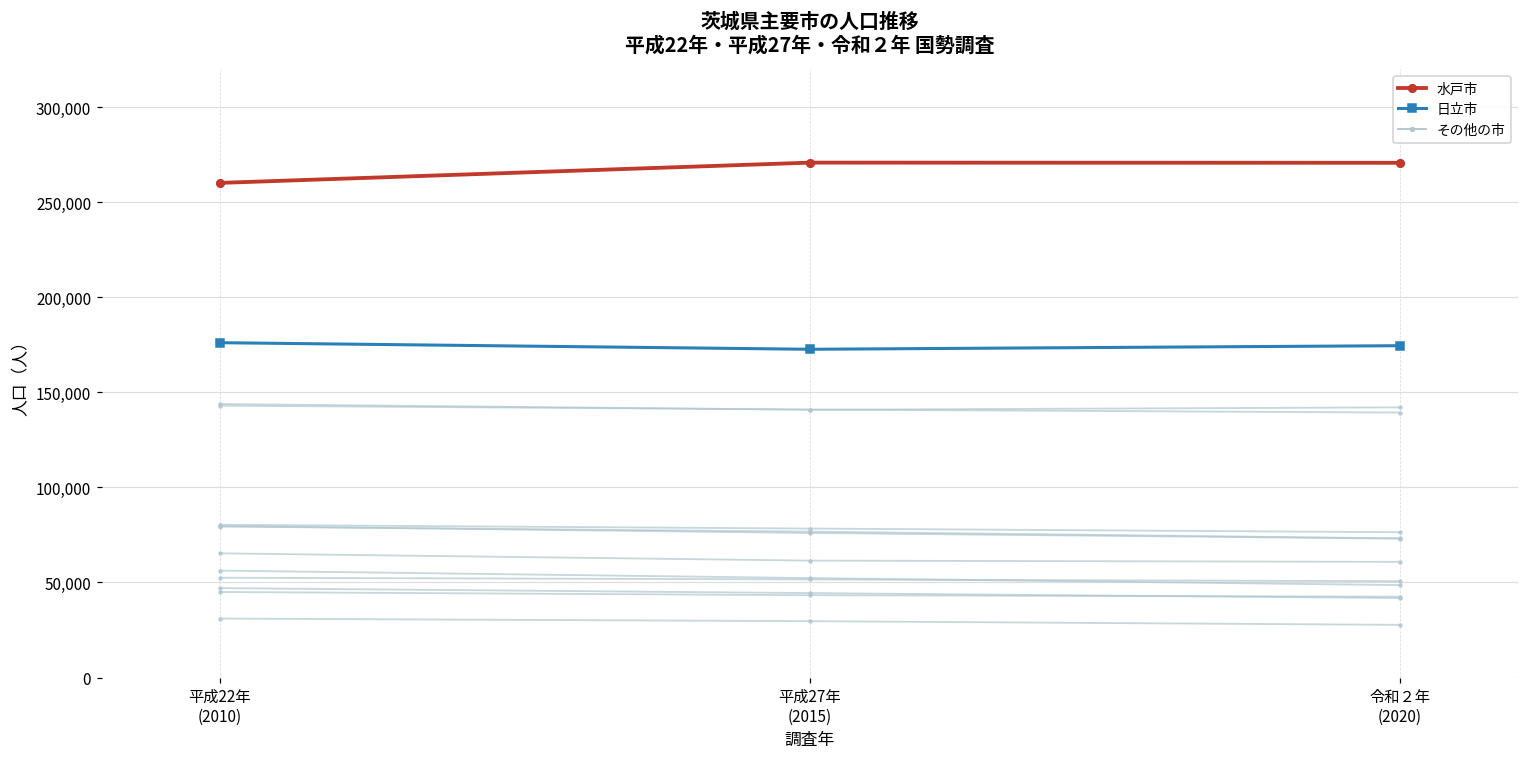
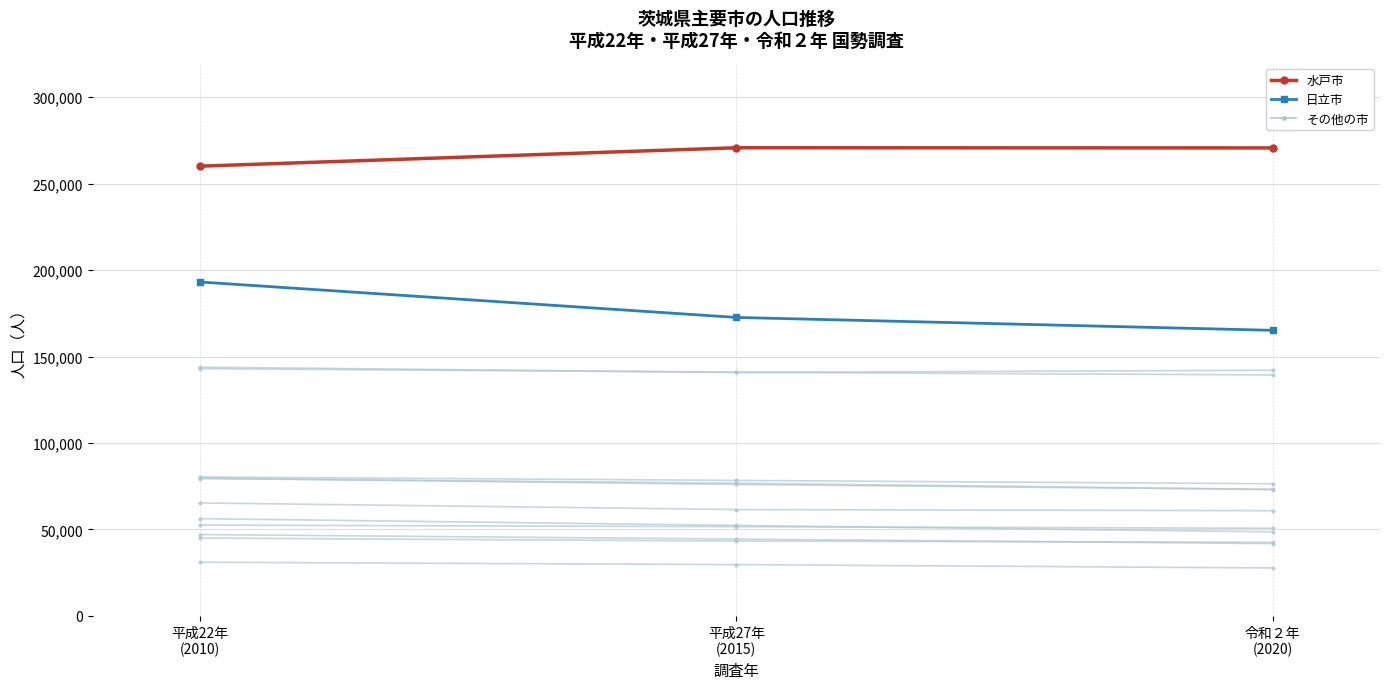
日立市, 平成22年 (2010): 176,000 -> 193,000
日立市, 令和２年 (2020): 175,000 -> 165,000
